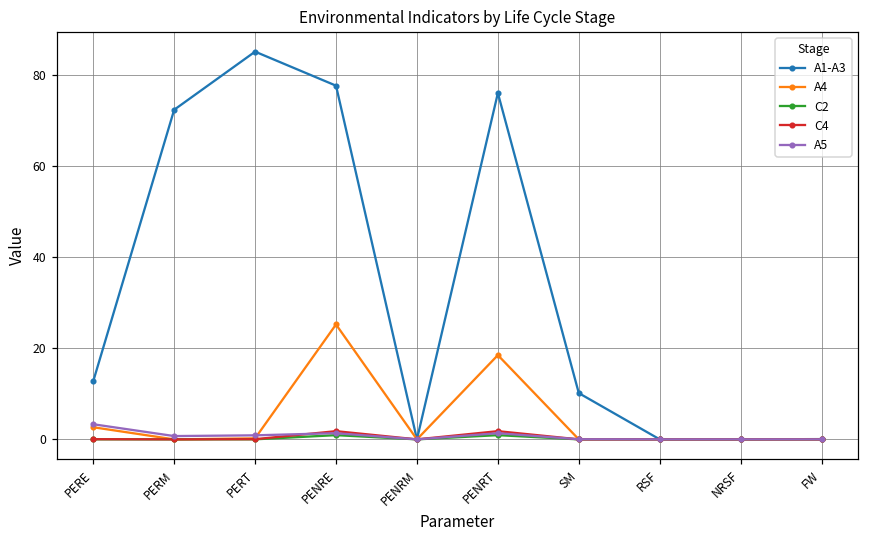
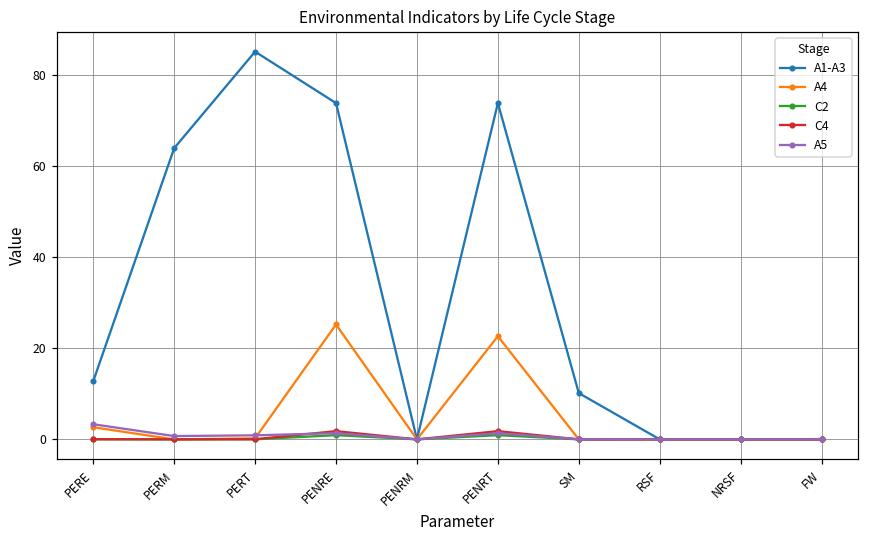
A1-A3, PERM: 72 -> 64
A1-A3, PENRE: 78 -> 74
A1-A3, PENRT: 76 -> 74
A4, PENRT: 18 -> 23
